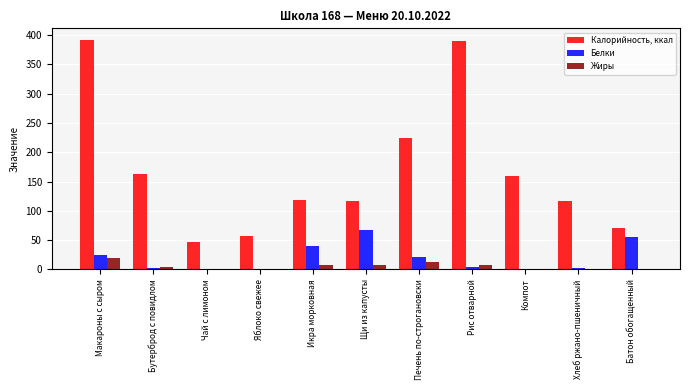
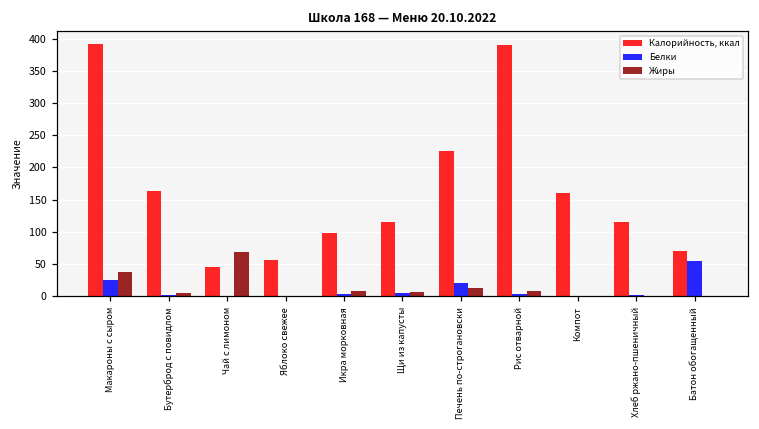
Жиры, Макароны с сыром: 20 -> 40
Жиры, Чай с лимоном: 0 -> 70
Калорийность, ккал, Икра морковная: 120 -> 100
Белки, Икра морковная: 40 -> 0
Белки, Щи из капусты: 70 -> 10
